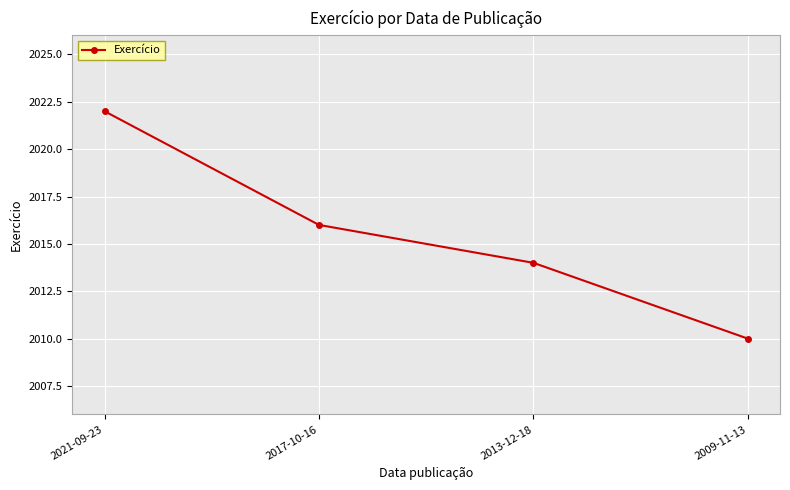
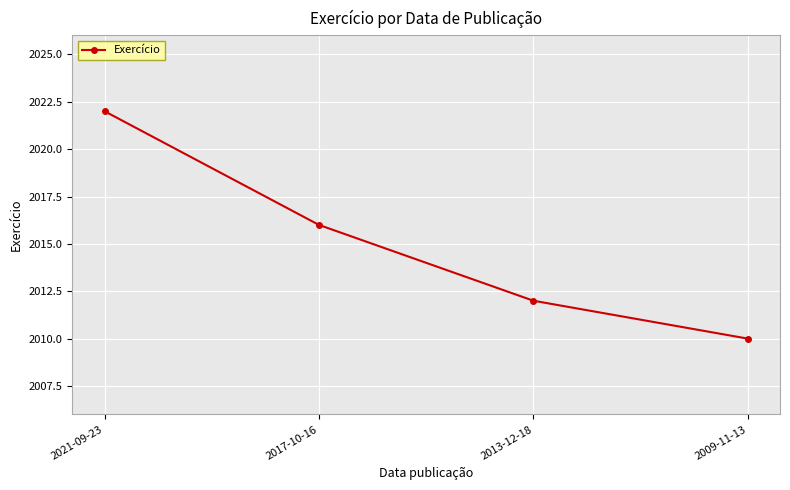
2013-12-18: 2014 -> 2012
